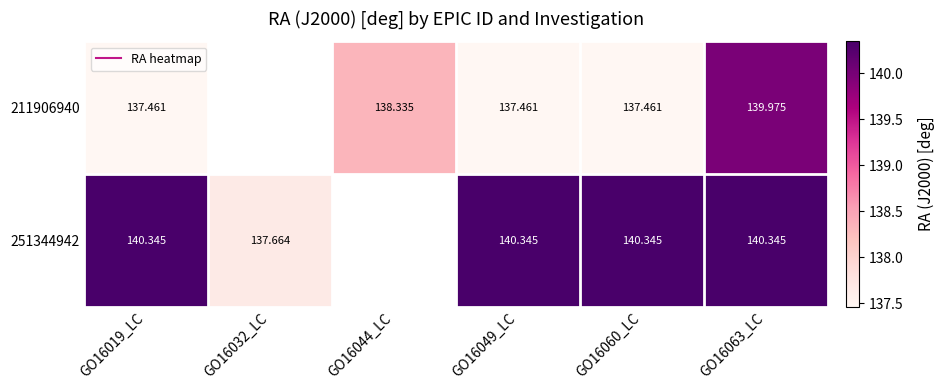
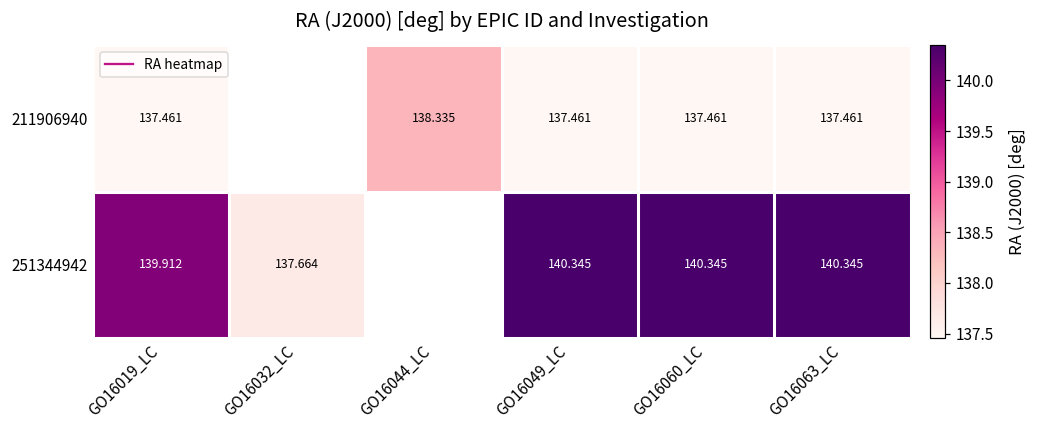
211906940, GO16063_LC: 139.975 -> 137.461
251344942, GO16019_LC: 140.345 -> 139.912
